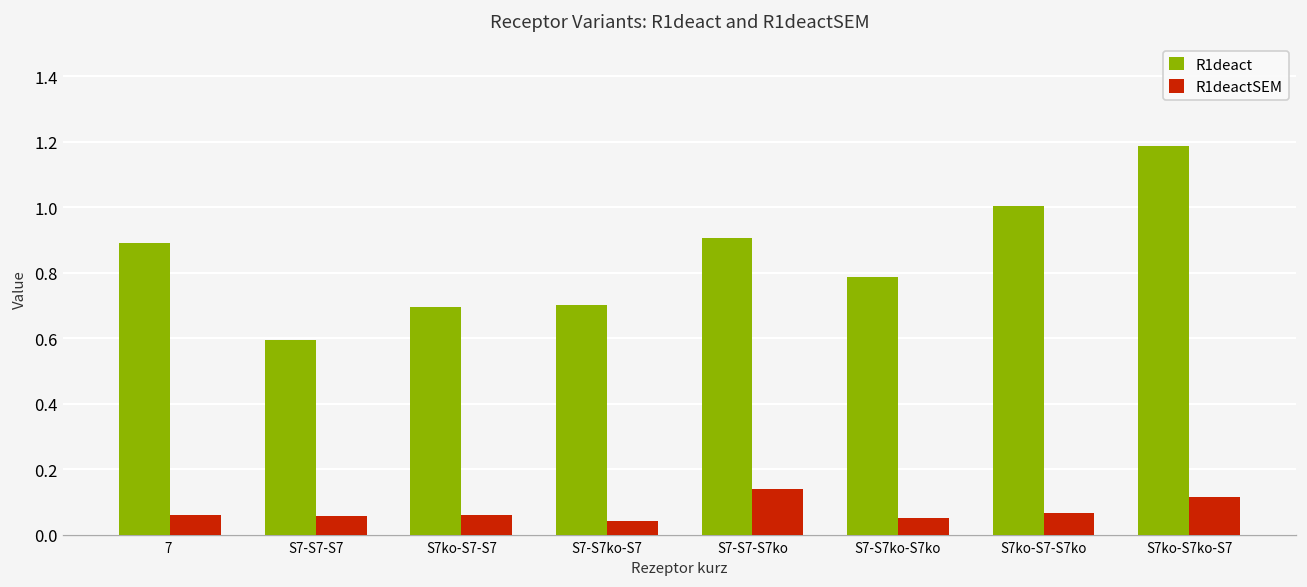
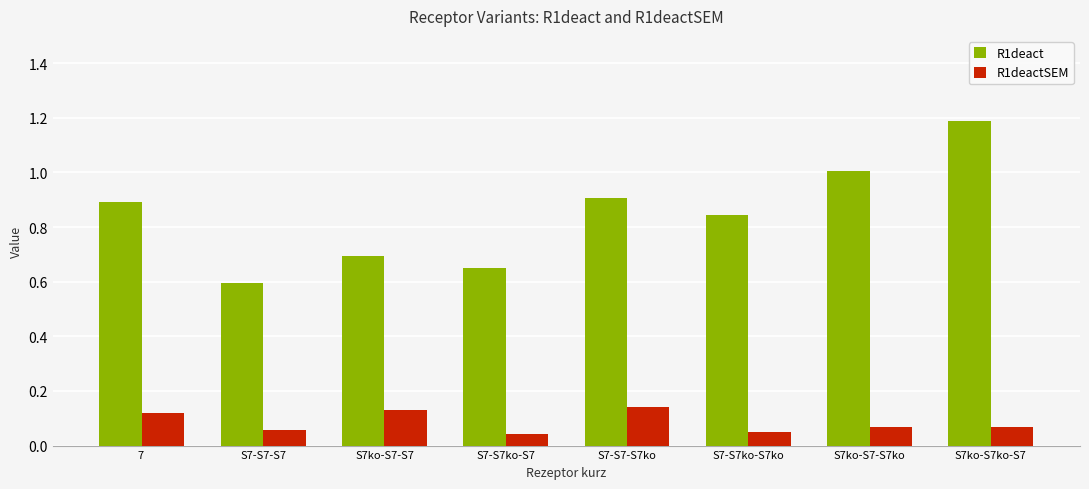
R1deactSEM, 7: 0.06 -> 0.12
R1deactSEM, S7ko-S7-S7: 0.06 -> 0.13
R1deact, S7-S7ko-S7: 0.70 -> 0.65
R1deact, S7-S7ko-S7ko: 0.79 -> 0.85
R1deactSEM, S7ko-S7ko-S7: 0.12 -> 0.07
